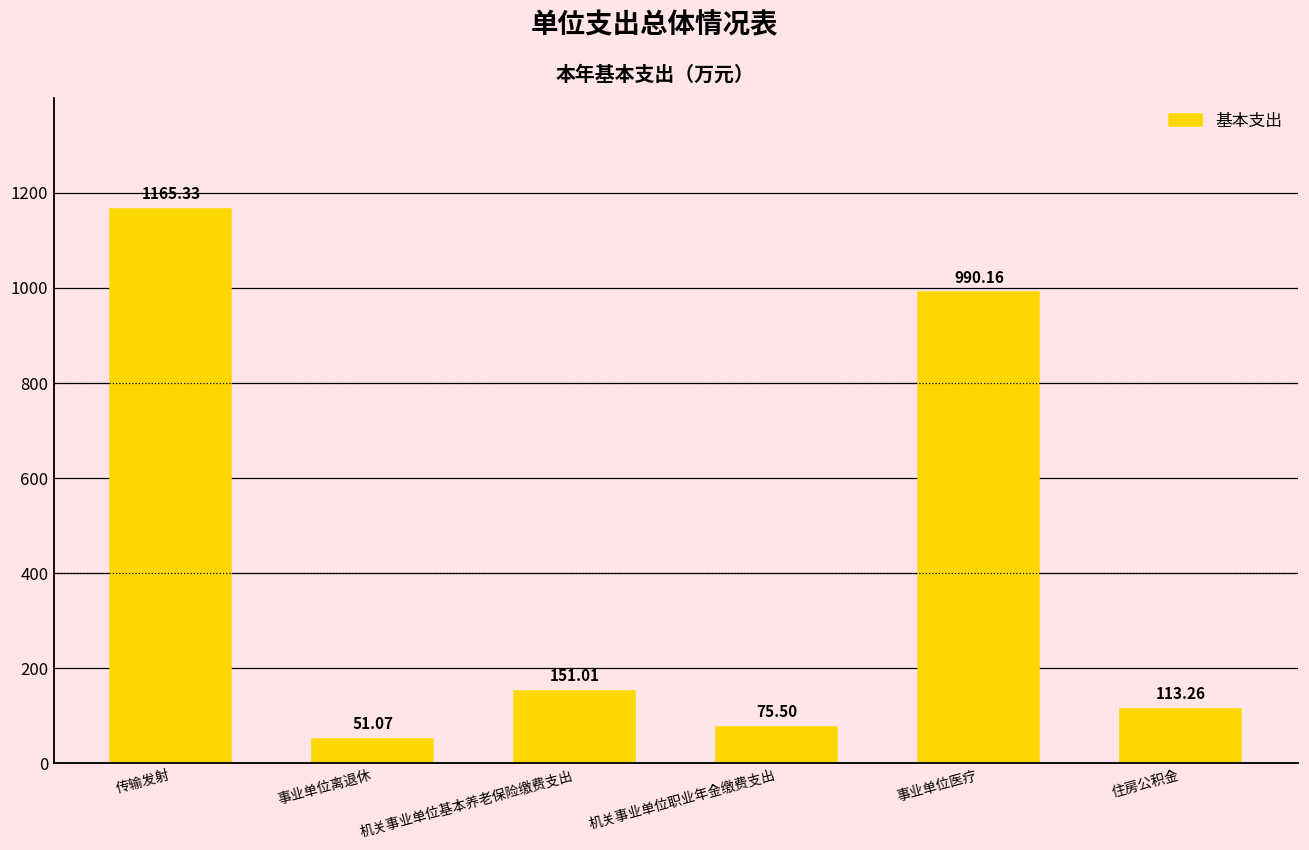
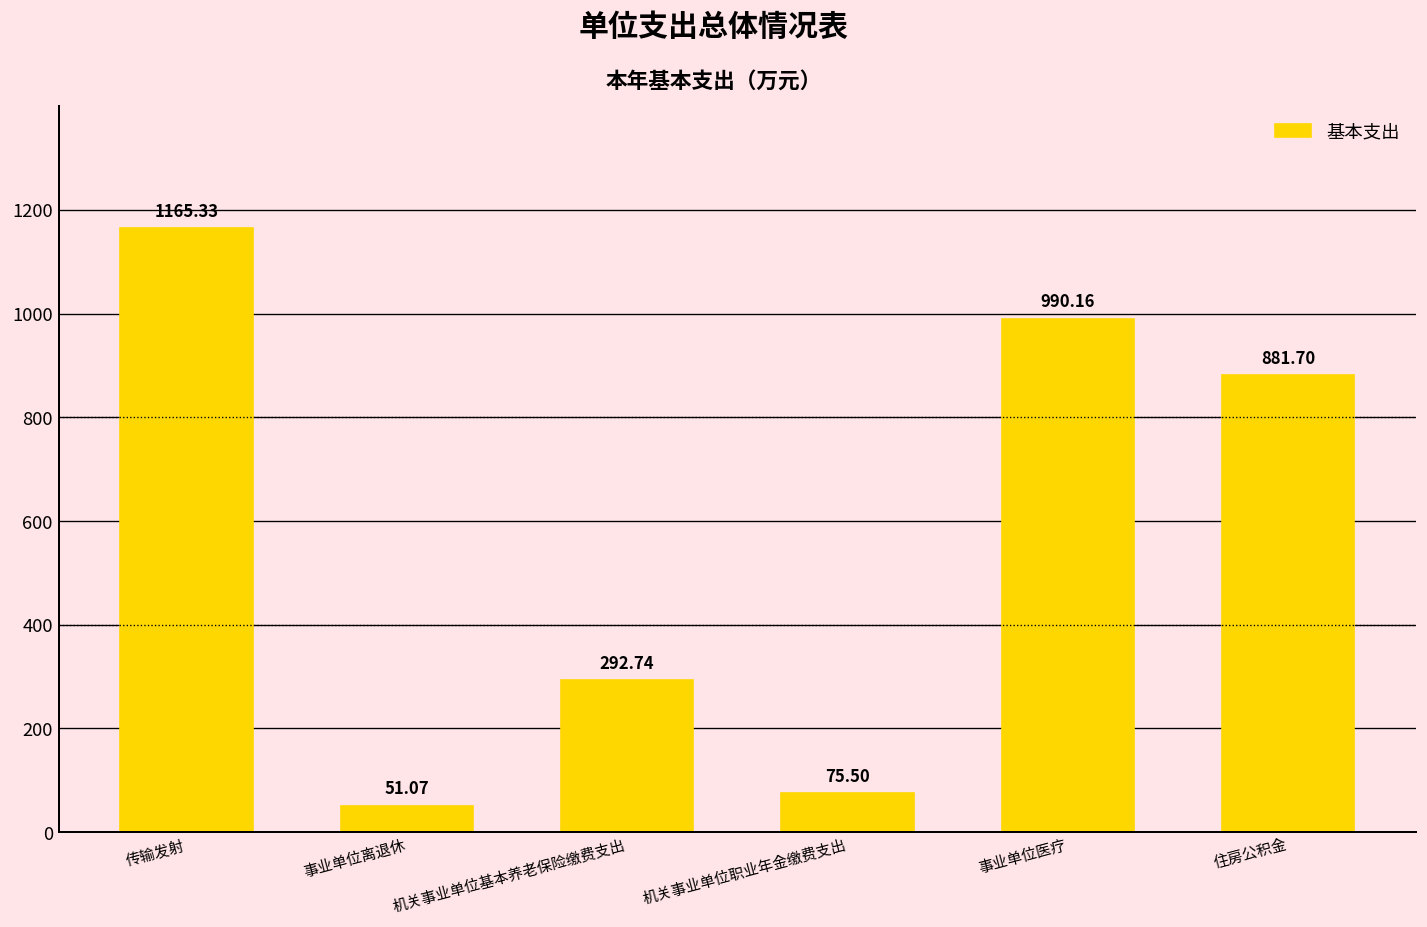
机关事业单位基本养老保险缴费支出: 151.01 -> 292.74
住房公积金: 113.26 -> 881.70
